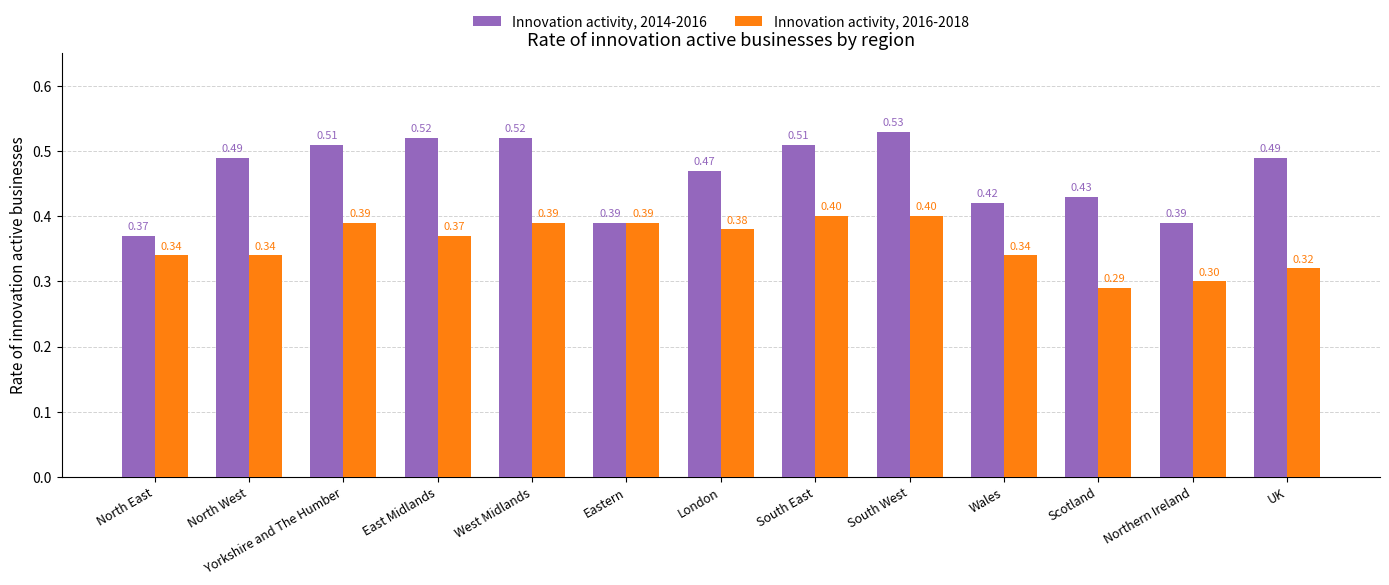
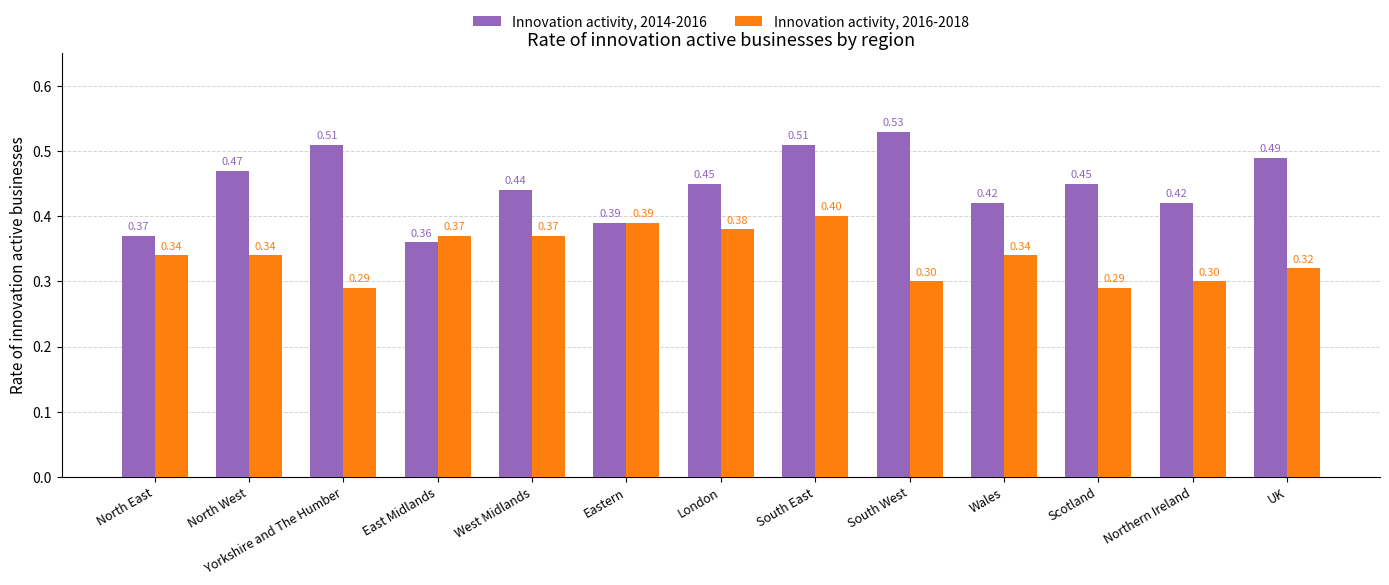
Innovation activity, 2014-2016, North West: 0.49 -> 0.47
Innovation activity, 2016-2018, Yorkshire and The Humber: 0.39 -> 0.29
Innovation activity, 2014-2016, East Midlands: 0.52 -> 0.36
Innovation activity, 2014-2016, West Midlands: 0.52 -> 0.44
Innovation activity, 2016-2018, West Midlands: 0.39 -> 0.37
Innovation activity, 2014-2016, London: 0.47 -> 0.45
Innovation activity, 2016-2018, South West: 0.40 -> 0.30
Innovation activity, 2014-2016, Scotland: 0.43 -> 0.45
Innovation activity, 2014-2016, Northern Ireland: 0.39 -> 0.42
